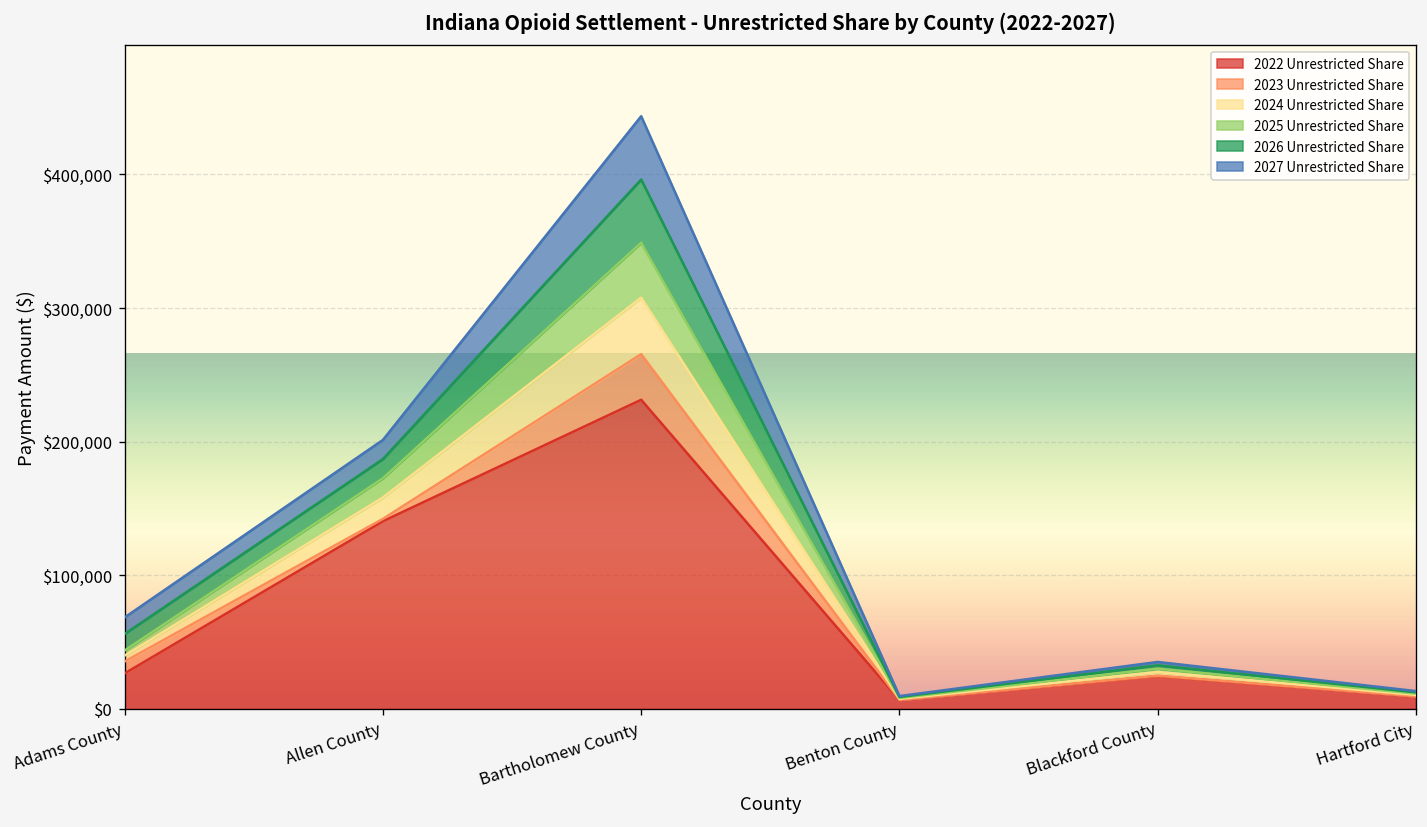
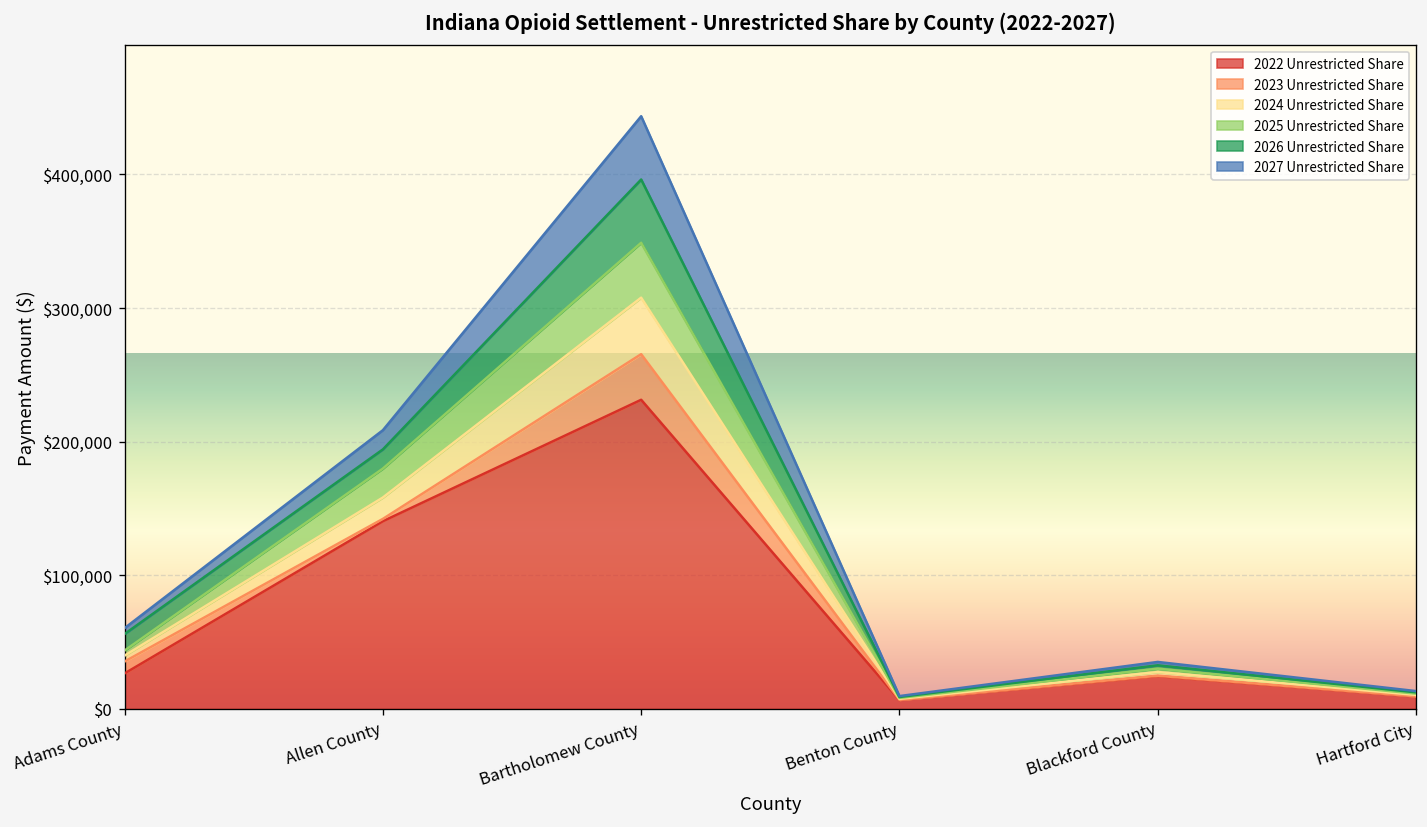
2027 Unrestricted Share, Adams County: $12,000 -> $4,000
2025 Unrestricted Share, Allen County: $14,000 -> $22,000
